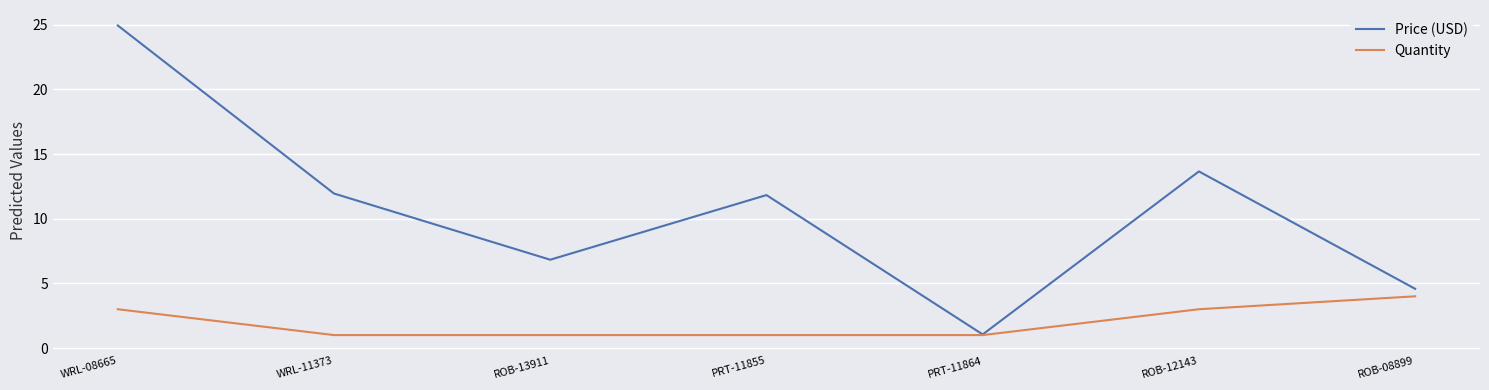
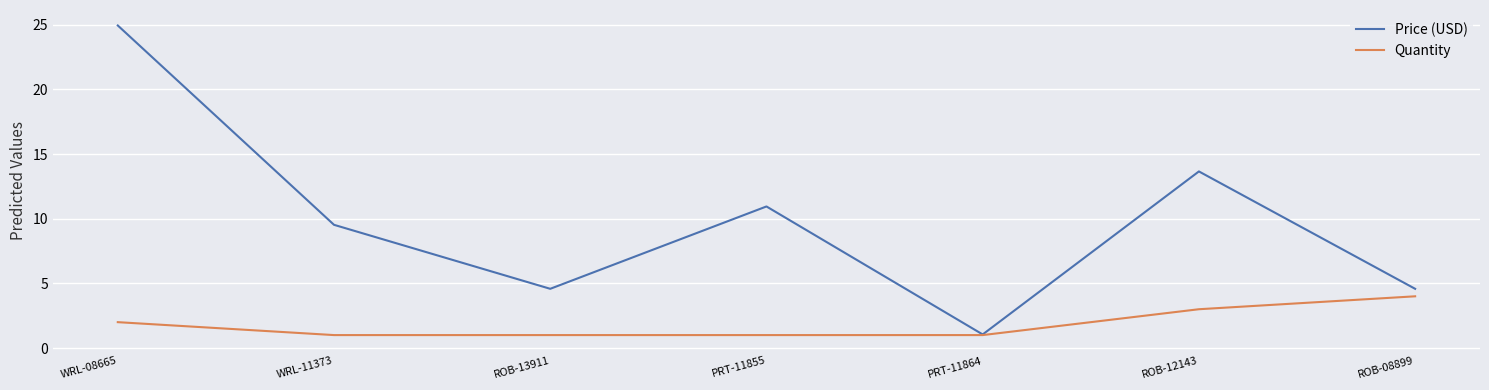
Quantity, WRL-08665: 3 -> 2
Price (USD), WRL-11373: 12.0 -> 9.5
Price (USD), ROB-13911: 6.8 -> 4.6
Price (USD), PRT-11855: 11.8 -> 11.0
